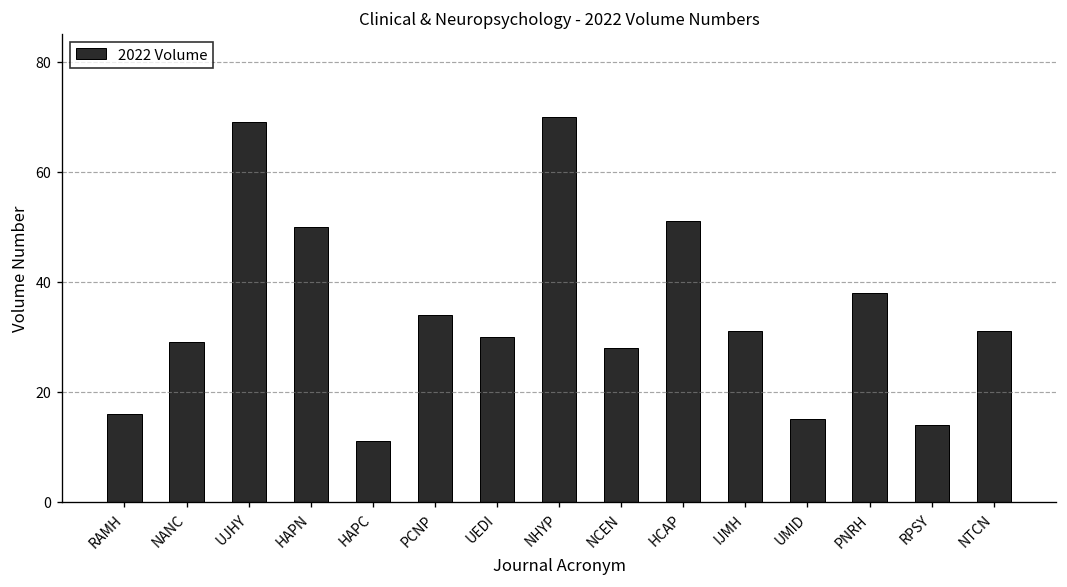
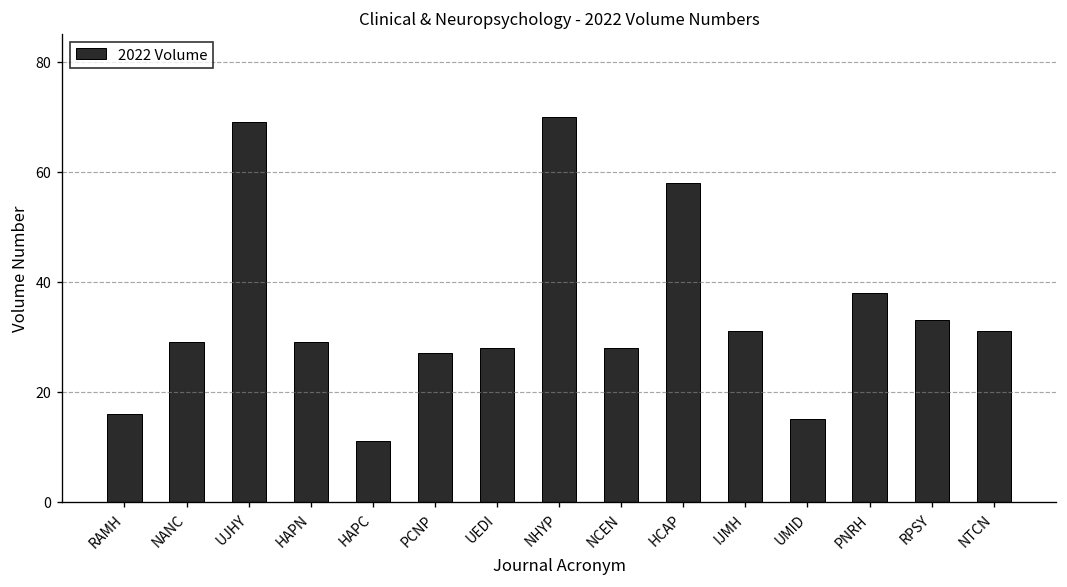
HAPN: 50 -> 29
PCNP: 34 -> 27
UEDI: 30 -> 28
HCAP: 51 -> 58
RPSY: 14 -> 33
